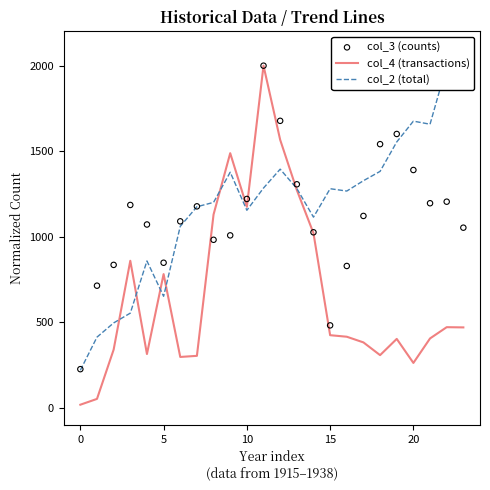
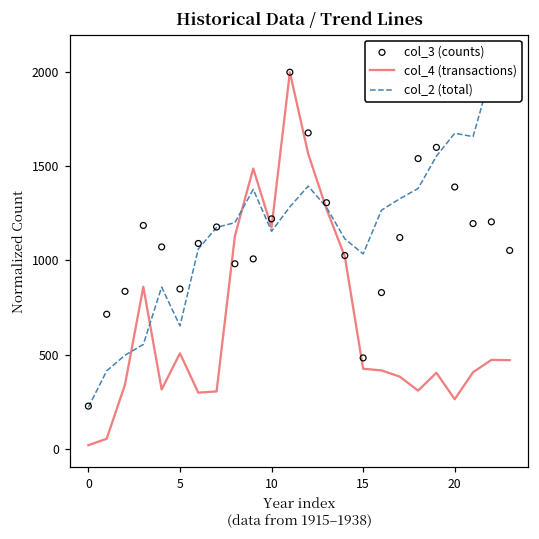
col_4 (transactions), 5: 780 -> 510
col_2 (total), 15: 1280 -> 1030
